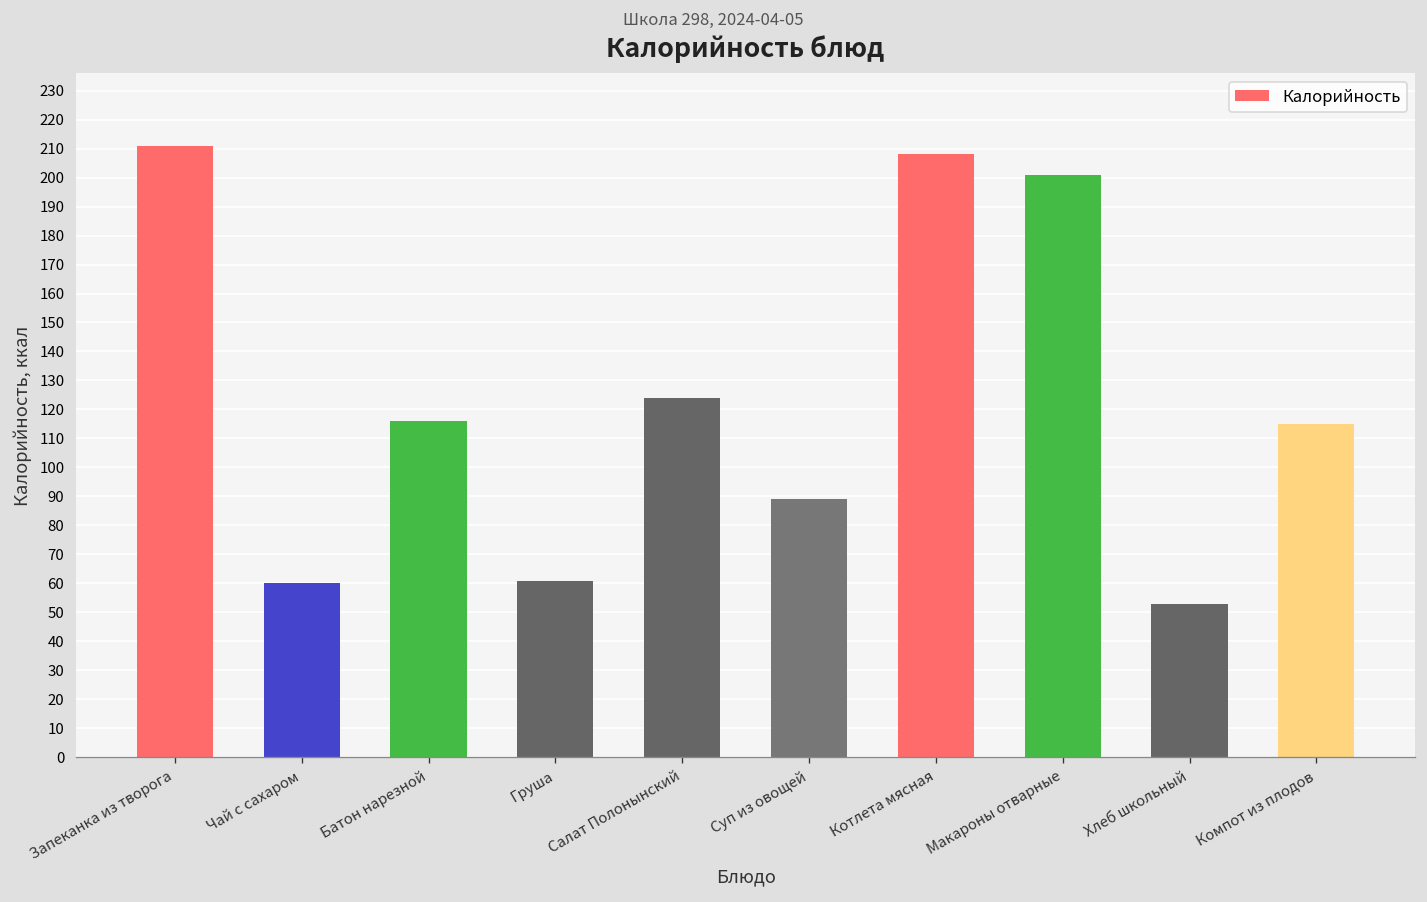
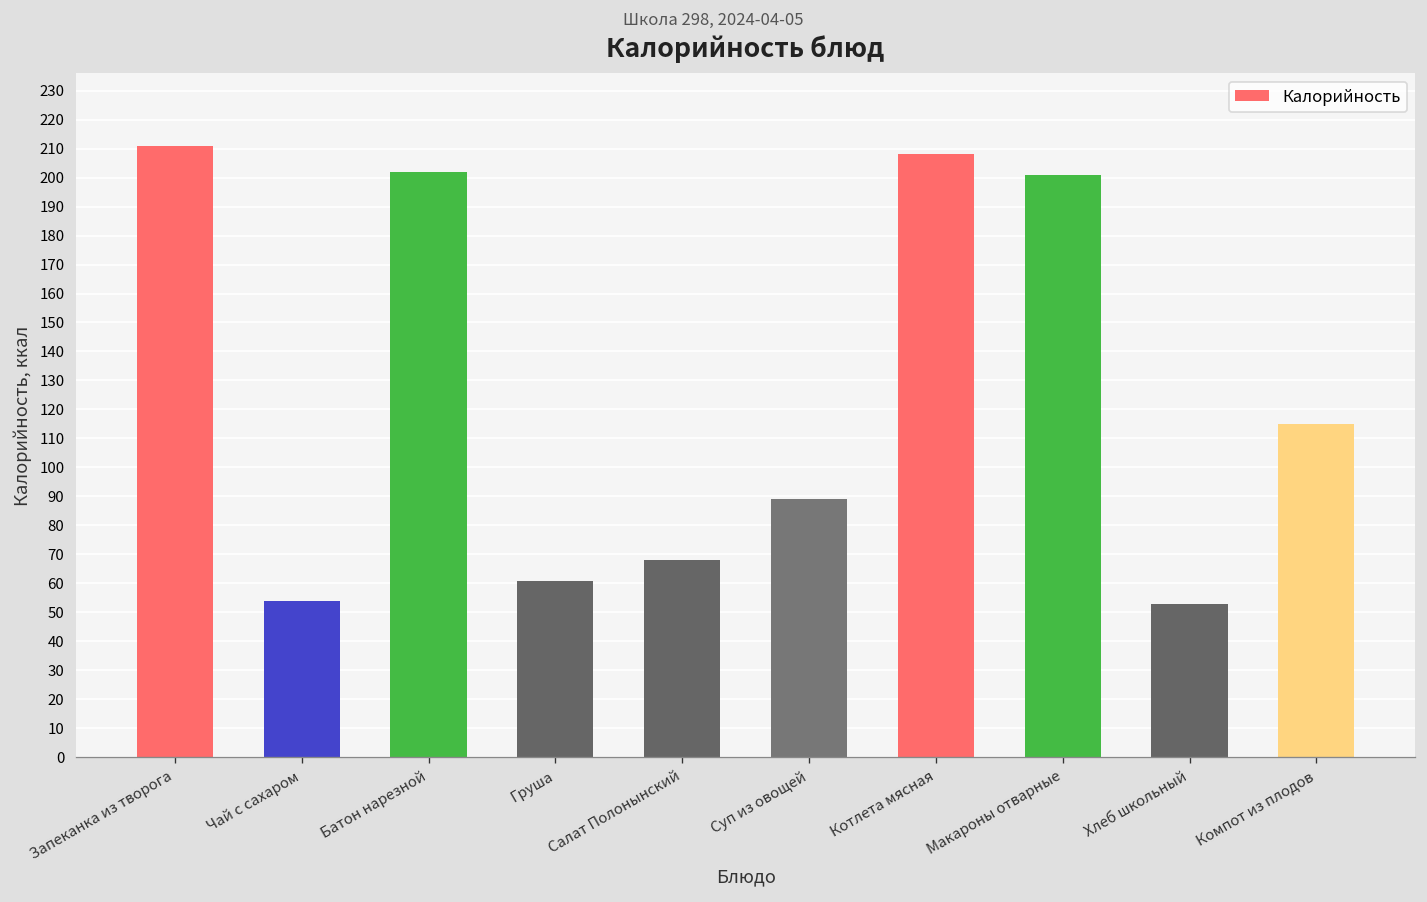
Чай с сахаром: 60 -> 54
Батон нарезной: 116 -> 202
Салат Полонынский: 124 -> 68
